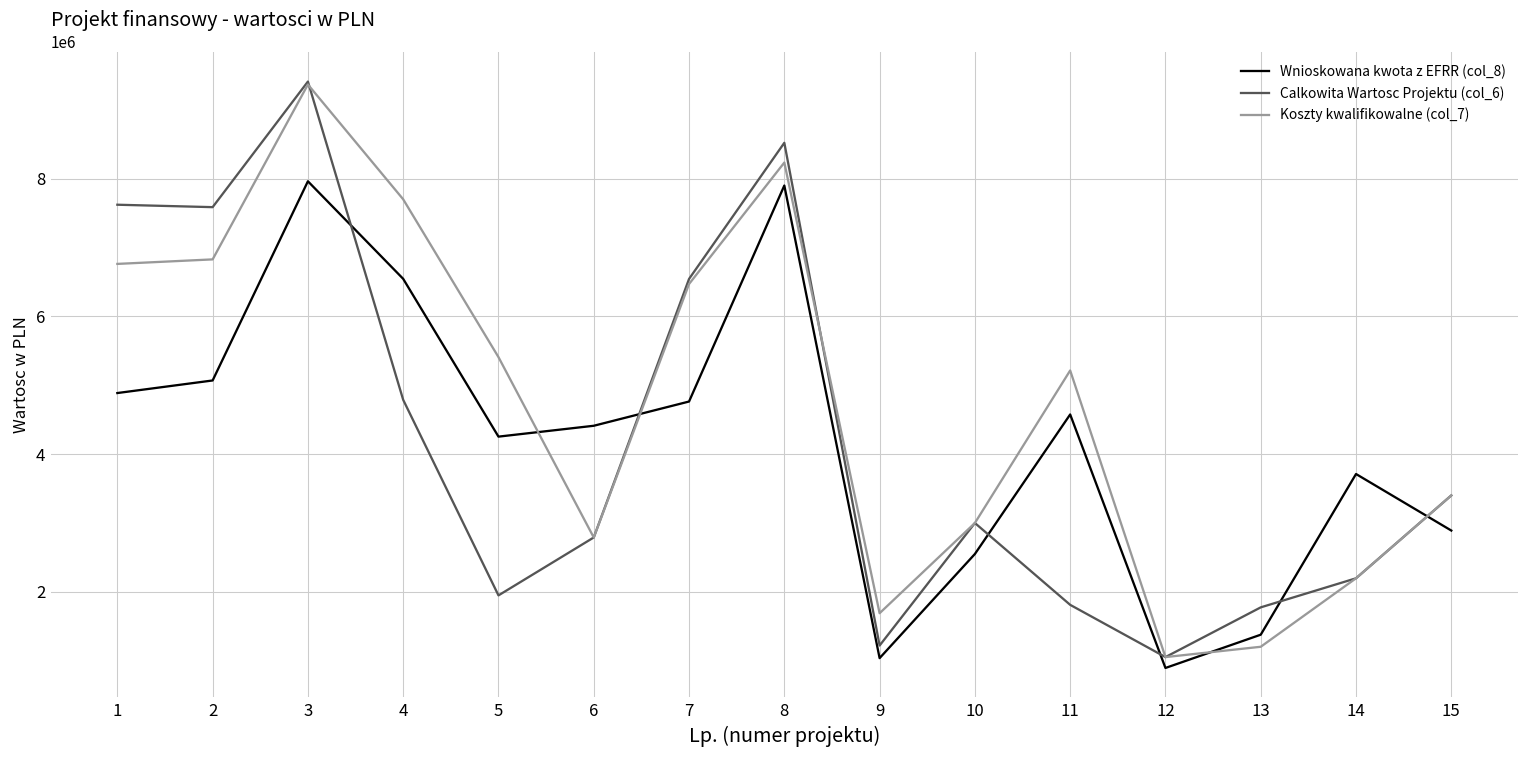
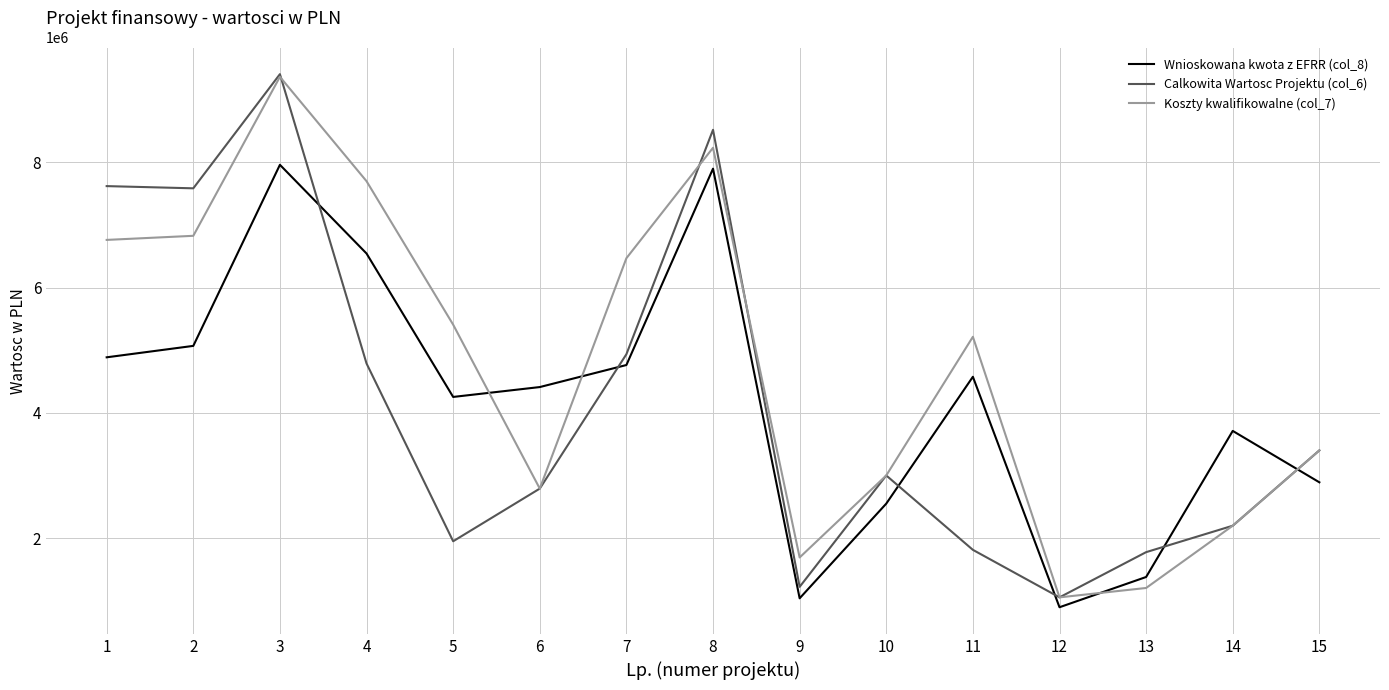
Calkowita Wartosc Projektu (col_6), 7: 6500000 -> 4900000
